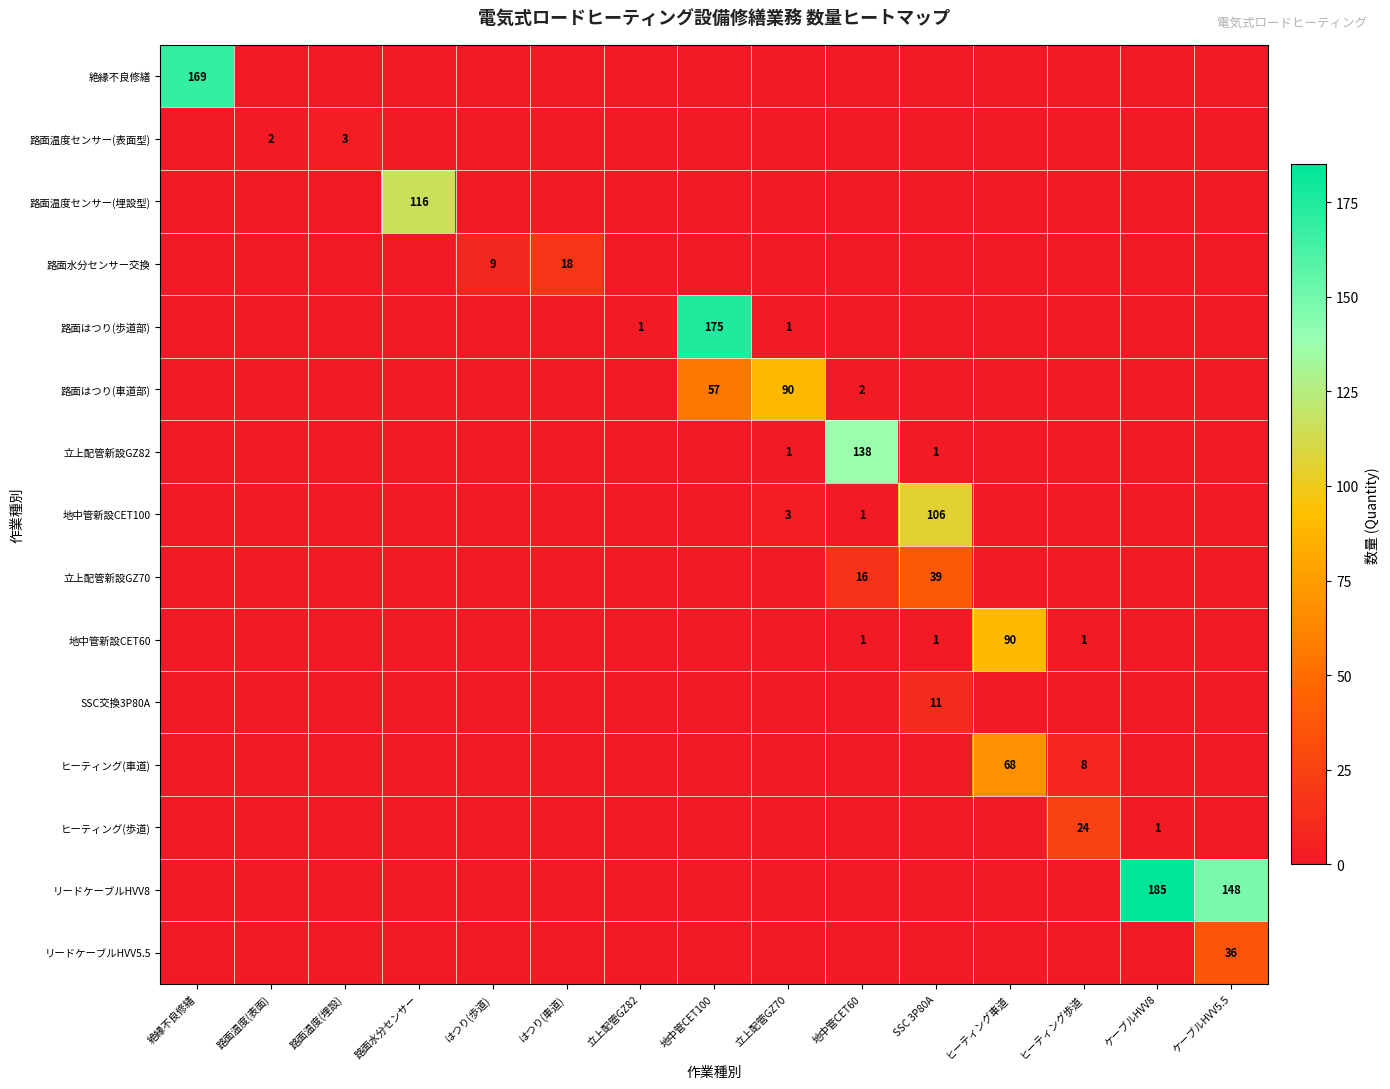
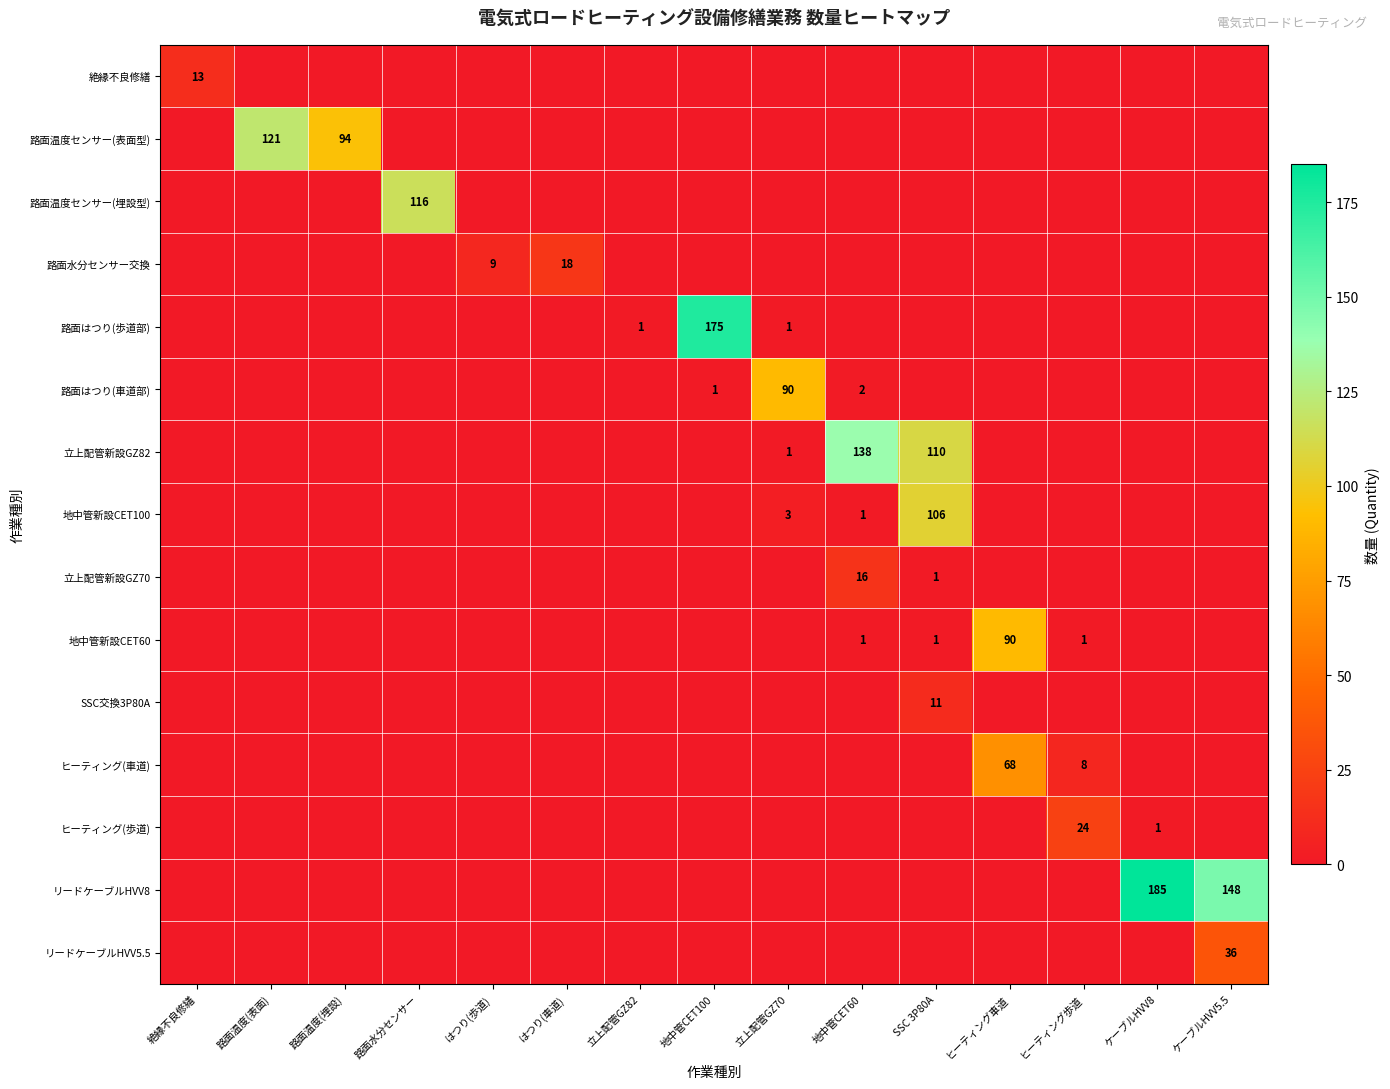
絶縁不良修繕, 絶縁不良修繕: 169 -> 13
路面温度センサー(表面型), 路面温度(表面): 2 -> 121
路面温度センサー(表面型), 路面温度(埋設): 3 -> 94
路面はつり(車道部), 地中管CET100: 57 -> 1
立上配管新設GZ82, SSC 3P80A: 1 -> 110
立上配管新設GZ70, SSC 3P80A: 39 -> 1
